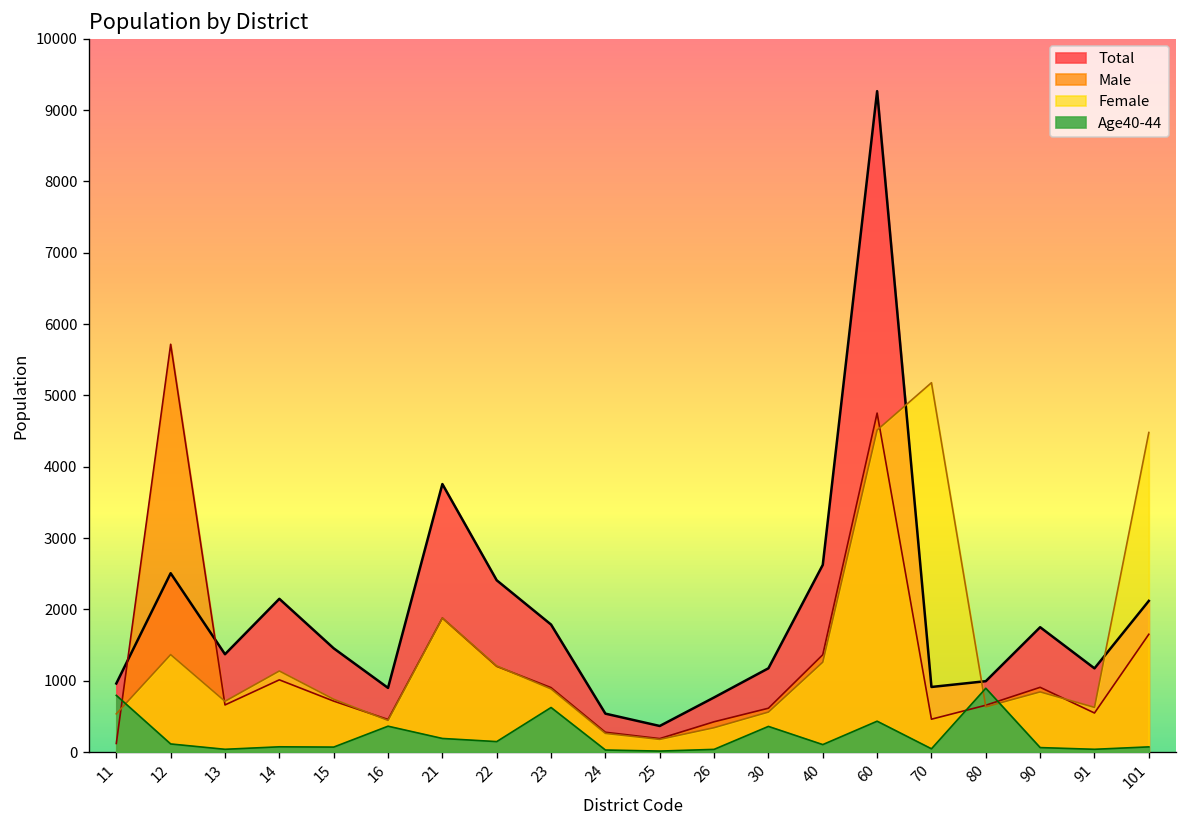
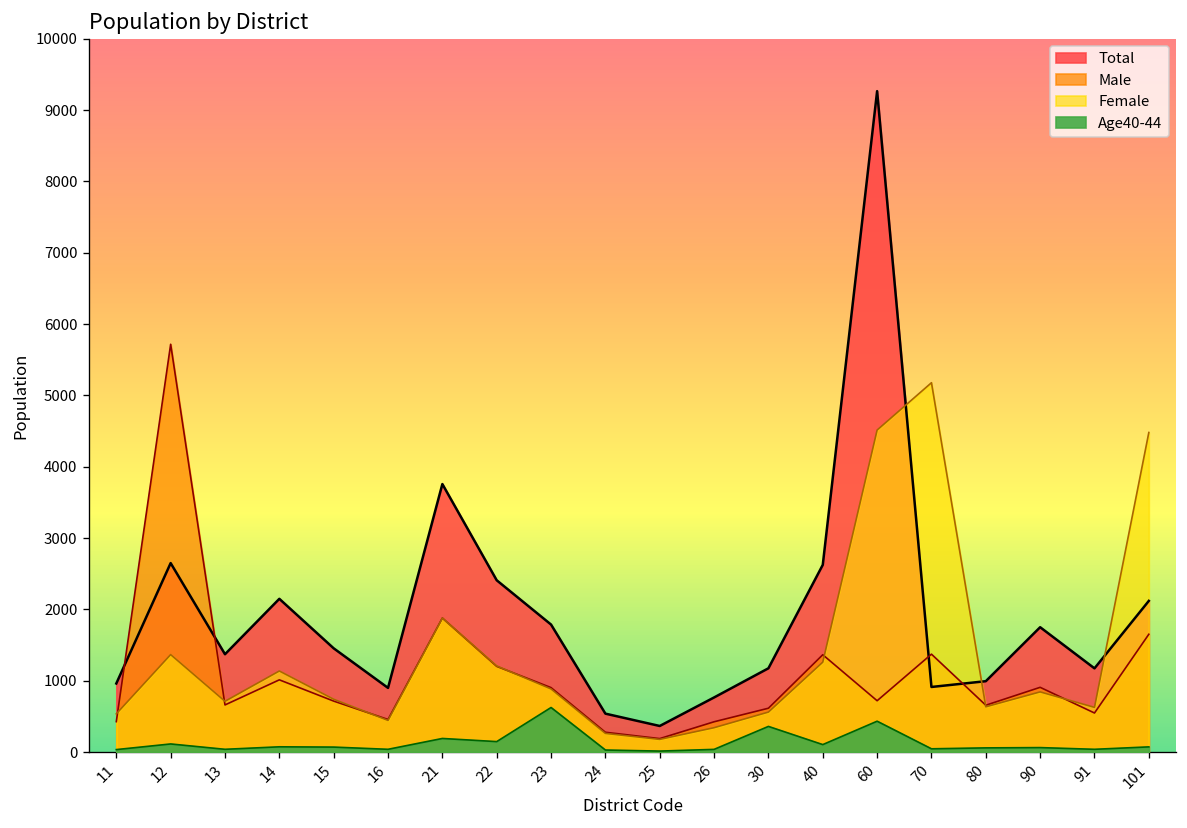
Male, 11: 100 -> 400
Age40-44, 11: 800 -> 0
Total, 12: 2500 -> 2600
Age40-44, 16: 400 -> 0
Male, 60: 4800 -> 700
Male, 70: 500 -> 1400
Age40-44, 80: 900 -> 100
